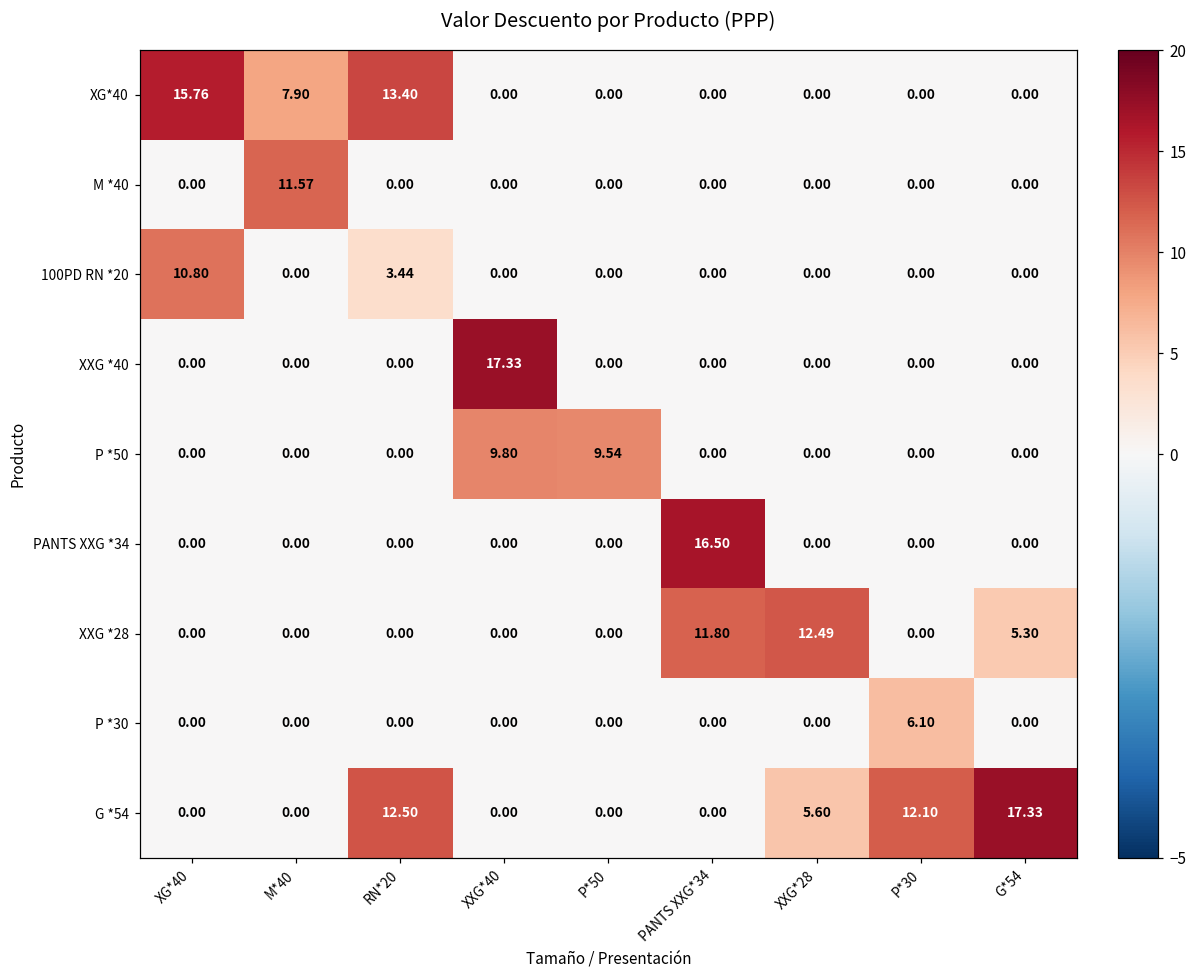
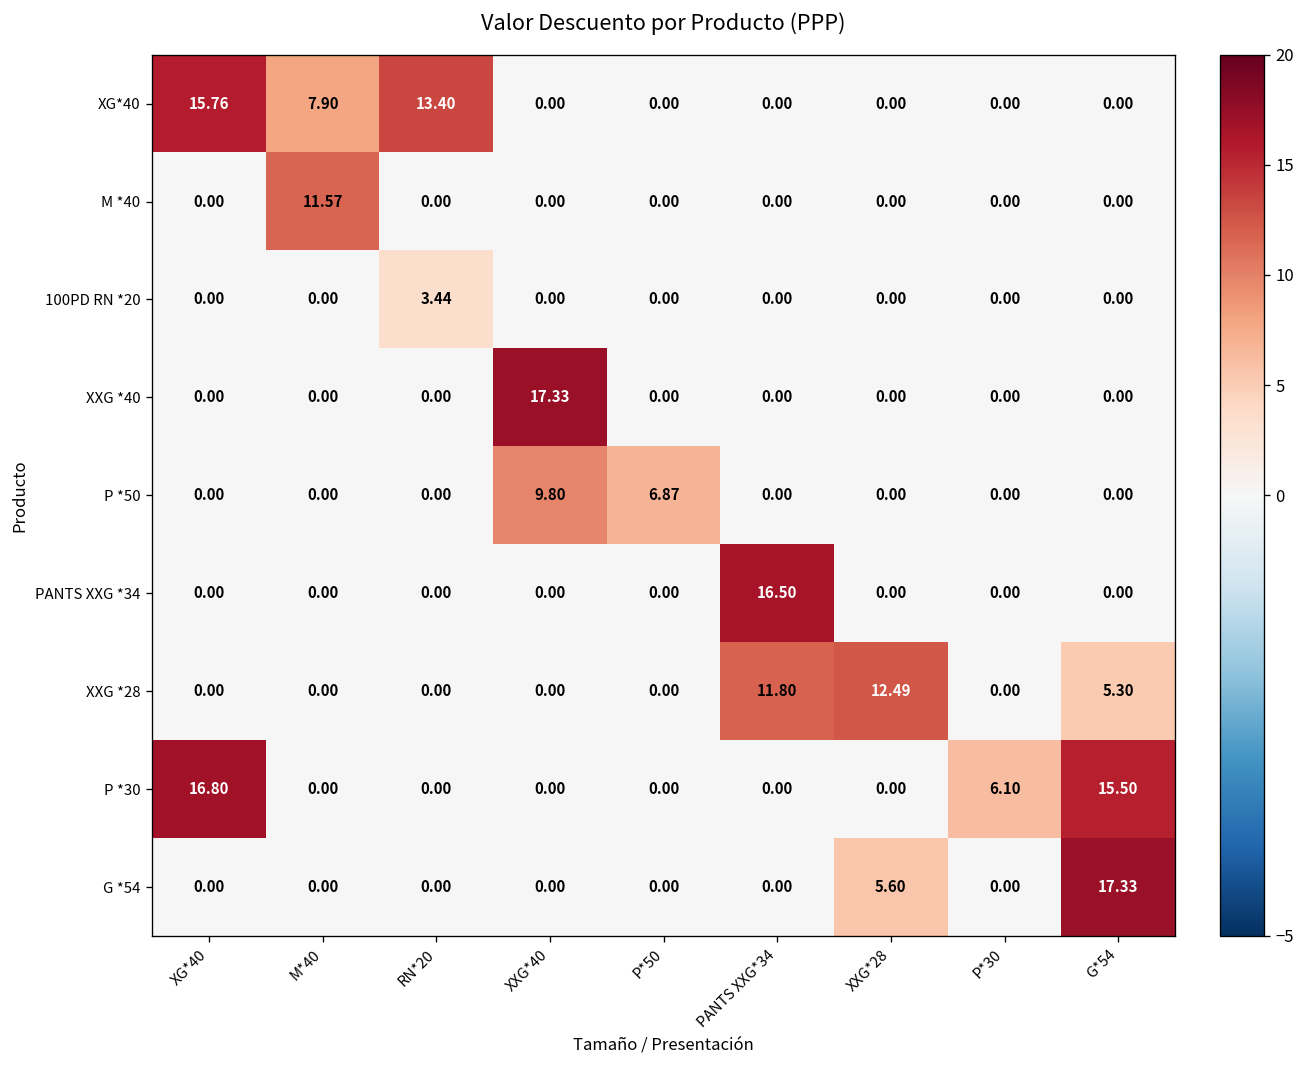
100PD RN *20, XG*40: 10.80 -> 0.00
P *50, P*50: 9.54 -> 6.87
P *30, XG*40: 0.00 -> 16.80
P *30, G*54: 0.00 -> 15.50
G *54, RN*20: 12.50 -> 0.00
G *54, P*30: 12.10 -> 0.00
